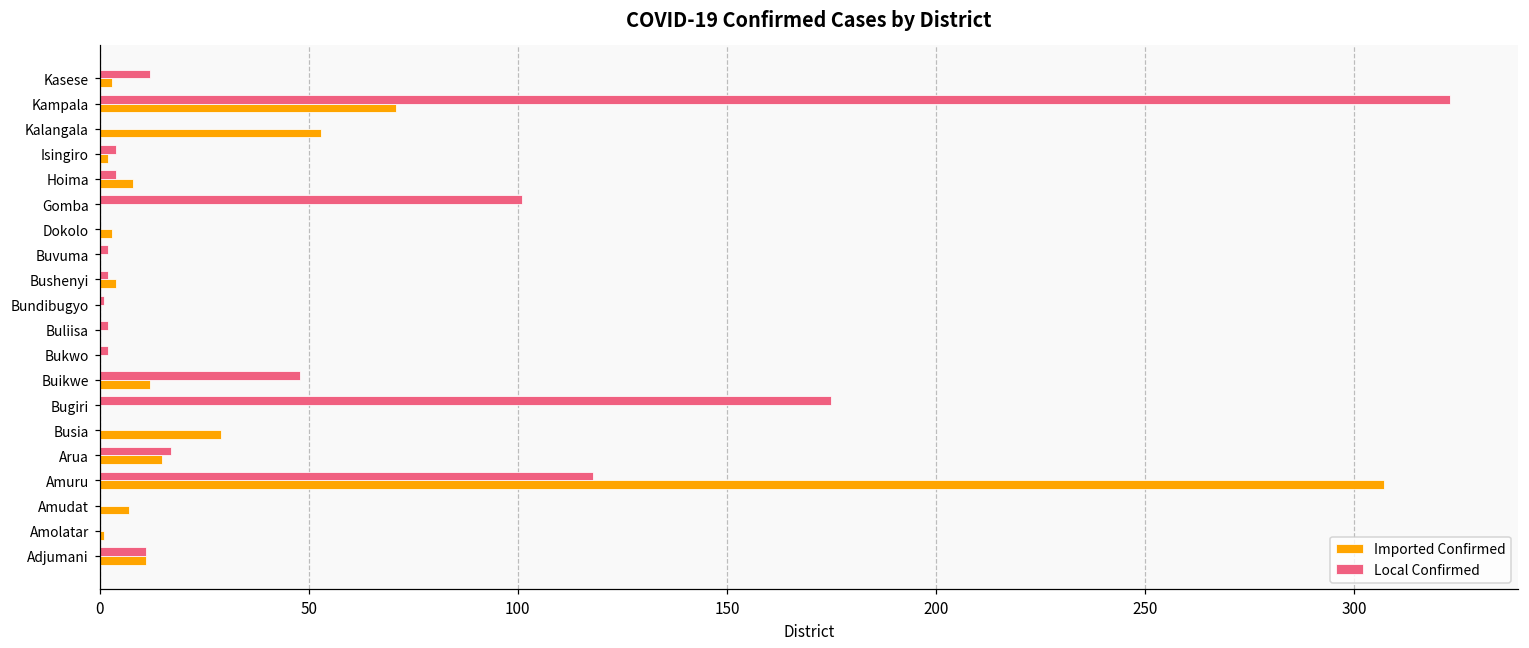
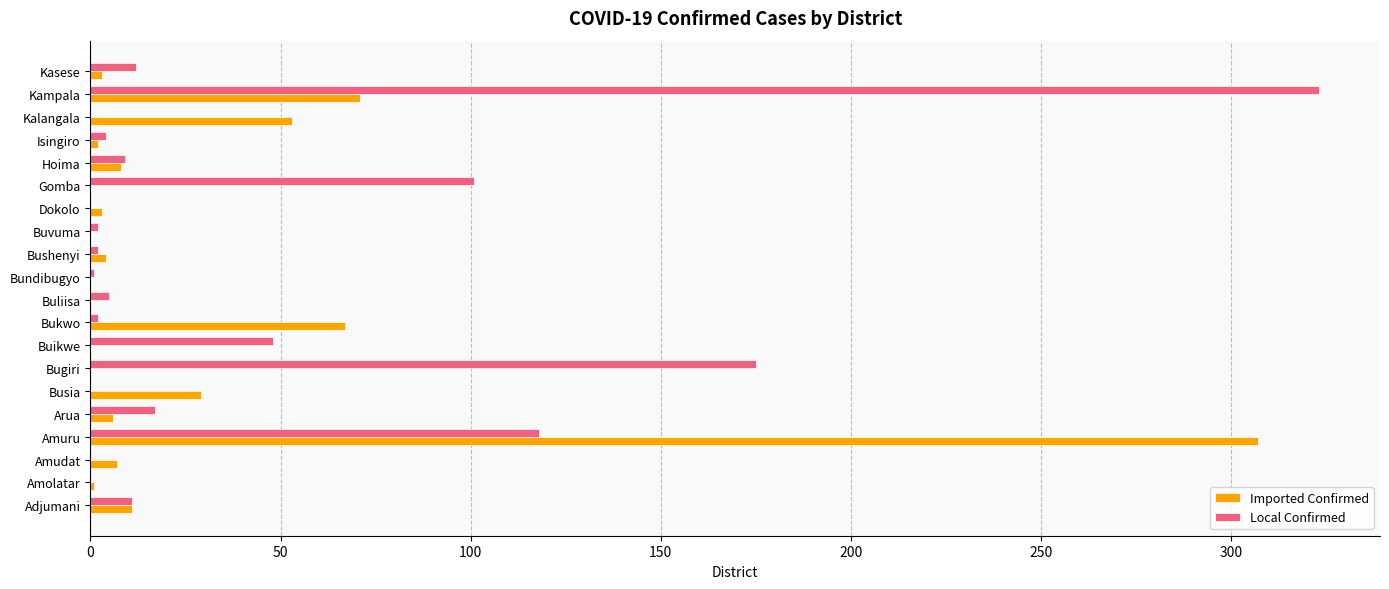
Local Confirmed, Hoima: 4 -> 9
Local Confirmed, Buliisa: 2 -> 5
Imported Confirmed, Bukwo: 0 -> 67
Imported Confirmed, Buikwe: 12 -> 0
Imported Confirmed, Arua: 15 -> 6
